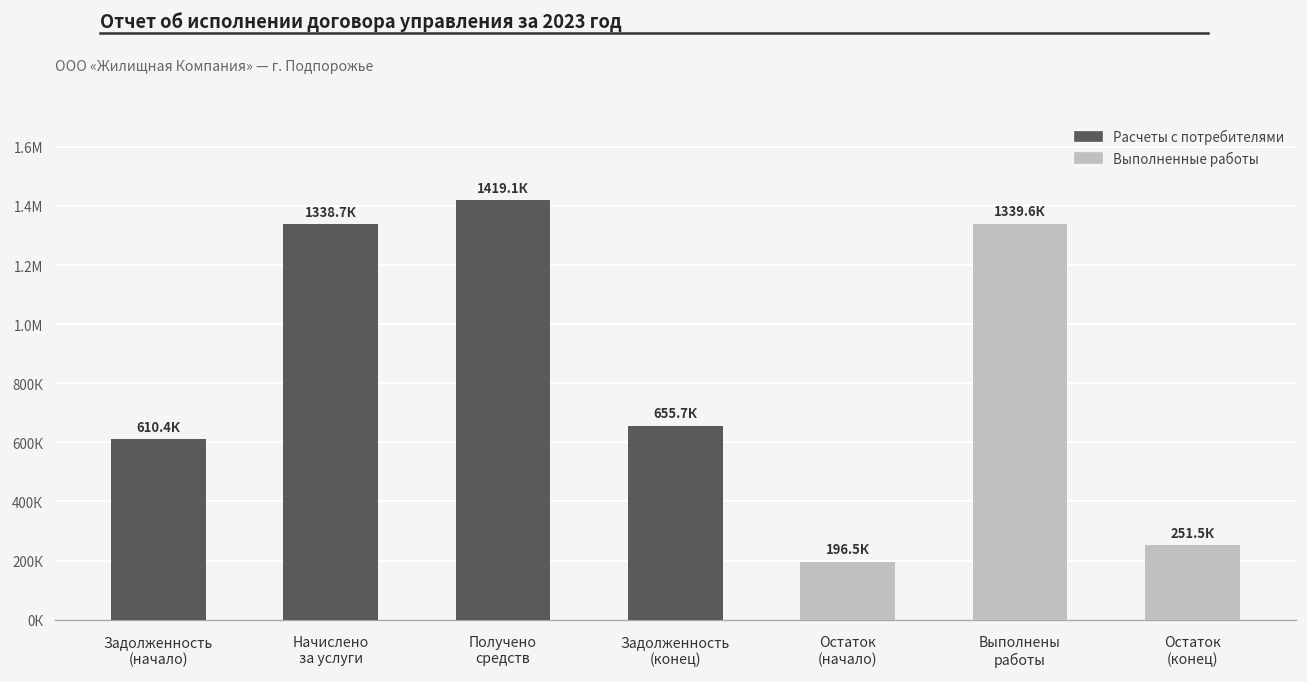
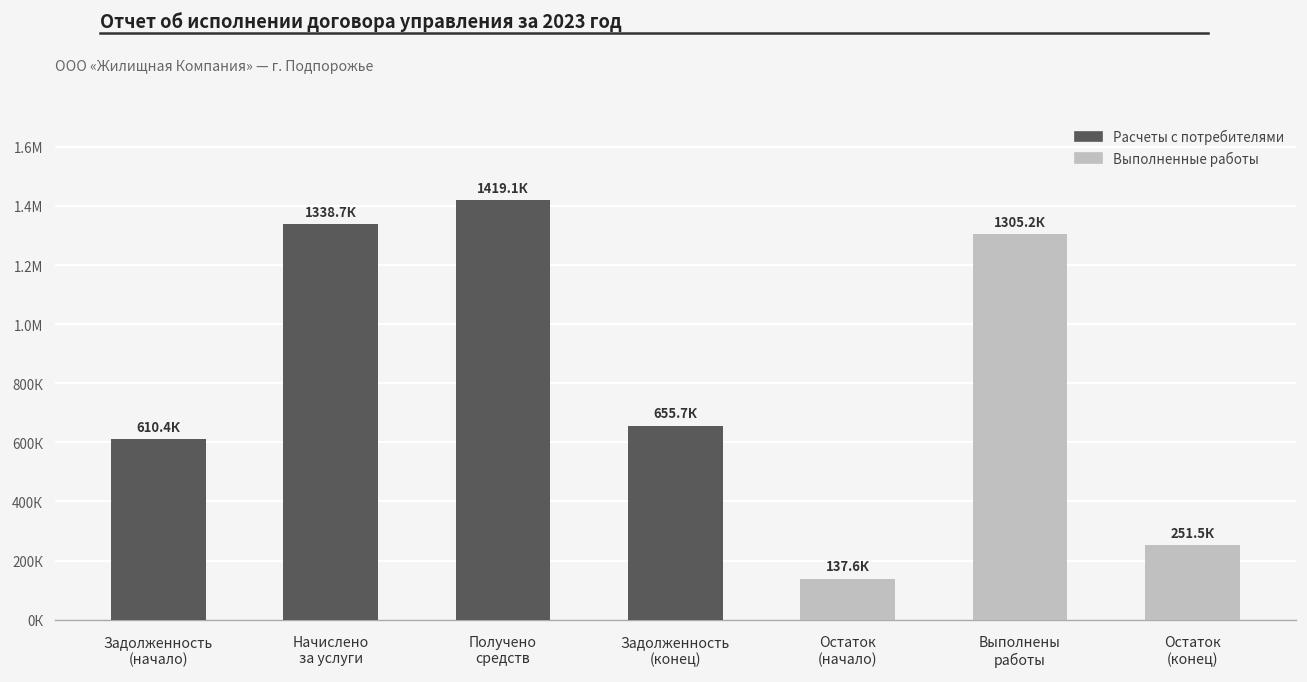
Остаток (начало): 196.5К -> 137.6К
Выполнены работы: 1339.6К -> 1305.2К
